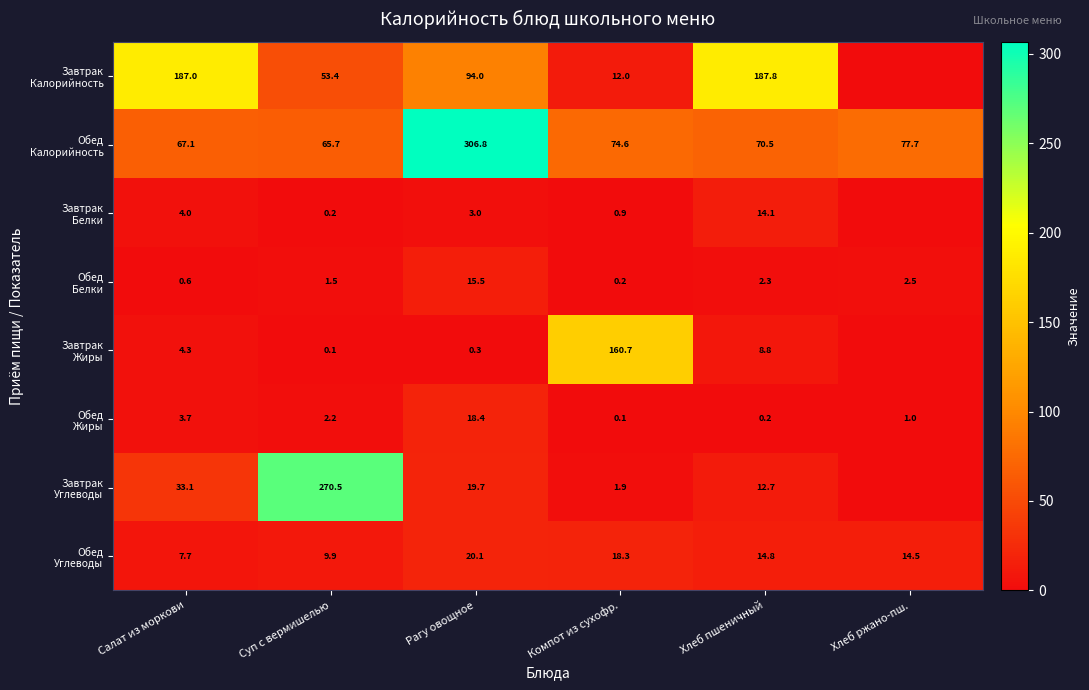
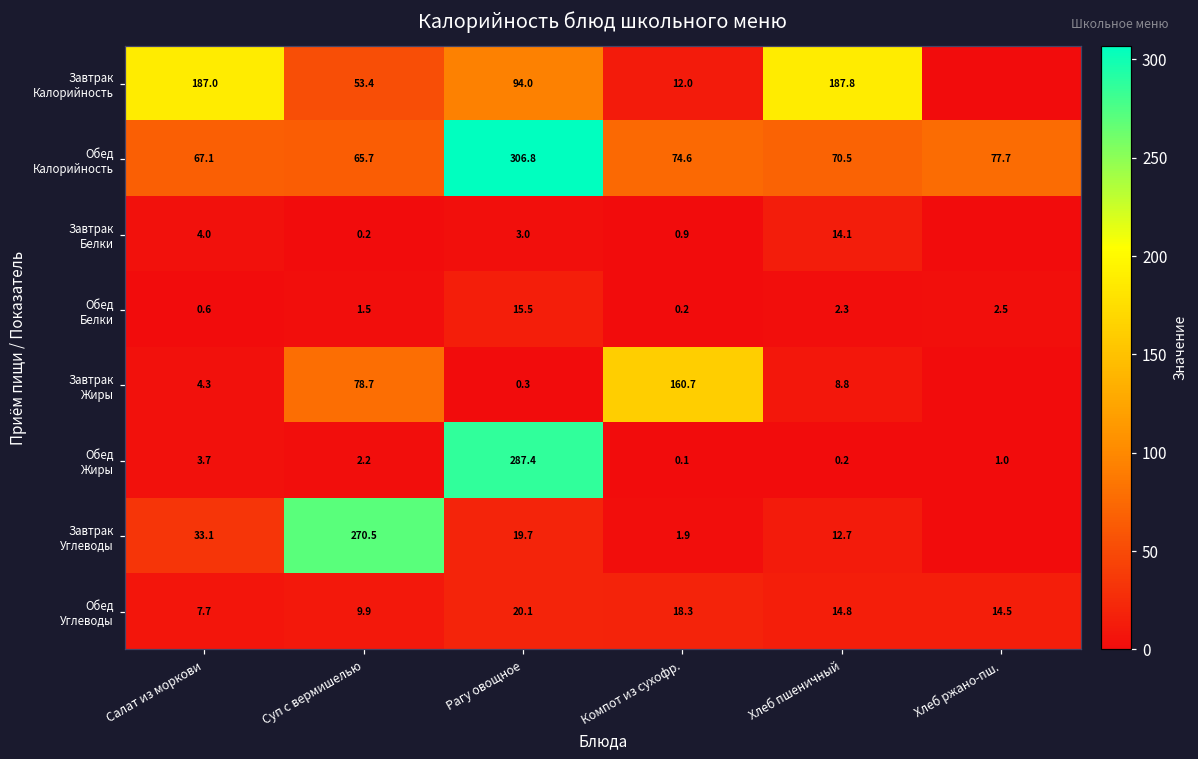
Завтрак Жиры, Суп с вермишелью: 0.1 -> 78.7
Обед Жиры, Рагу овощное: 18.4 -> 287.4
